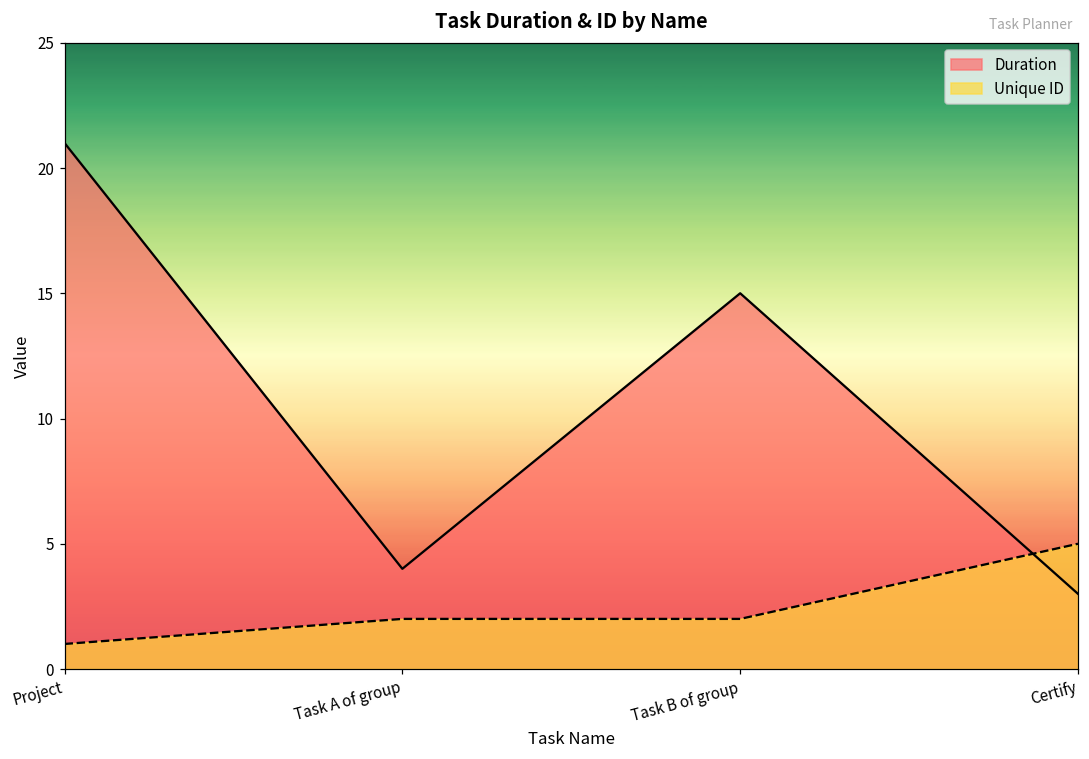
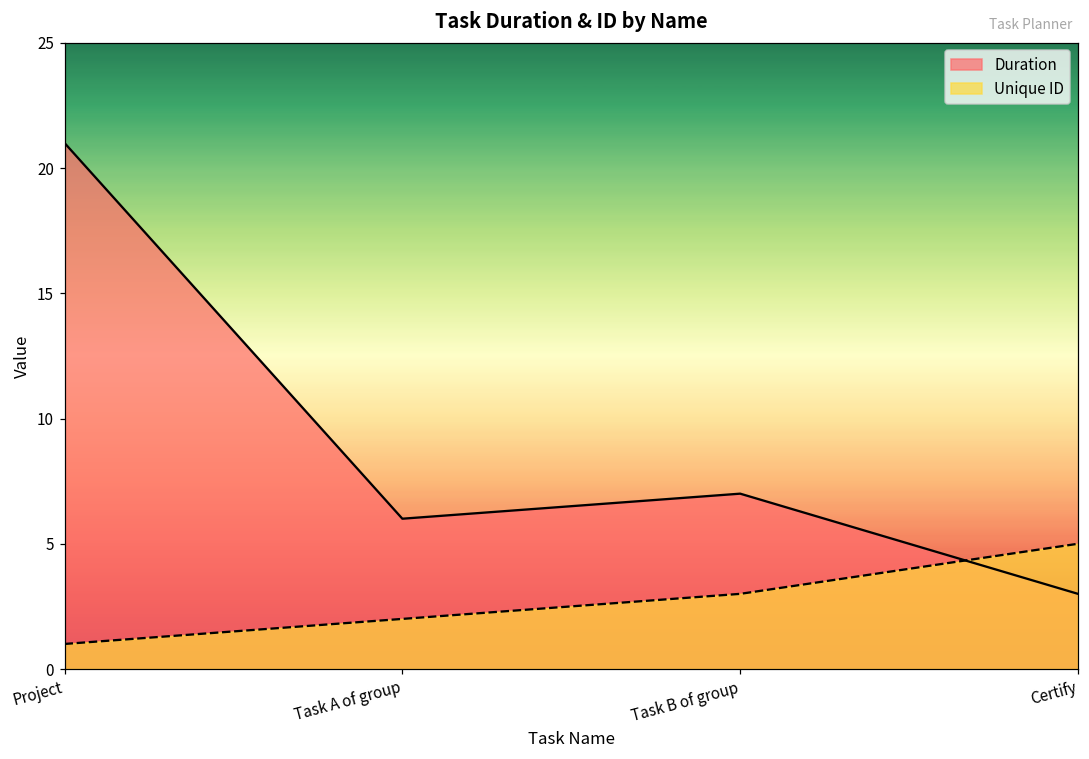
Duration, Task A of group: 4 -> 6
Duration, Task B of group: 15 -> 7
Unique ID, Task B of group: 2 -> 3
